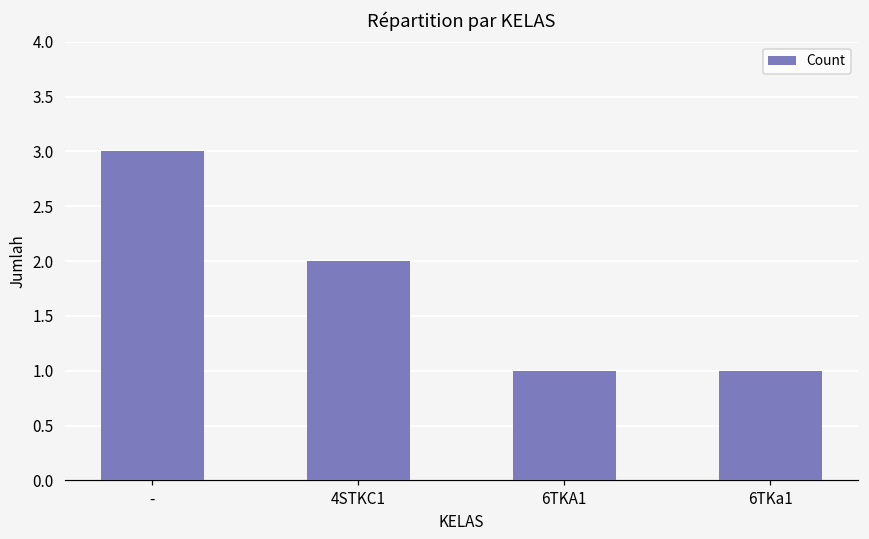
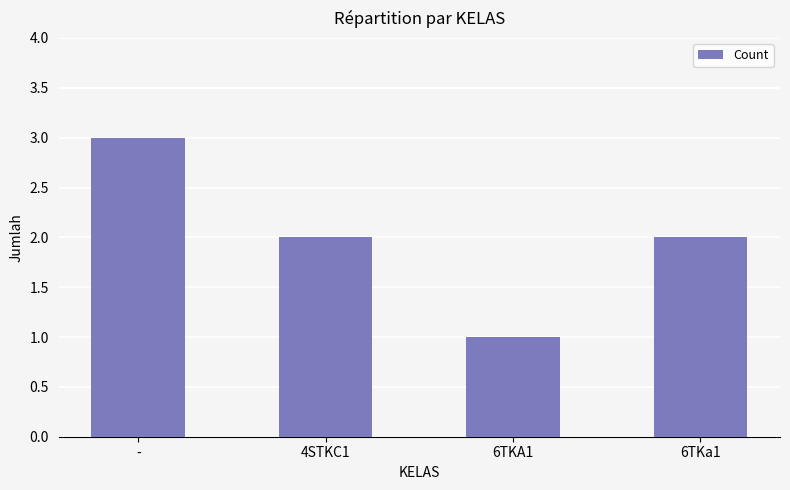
6TKa1: 1 -> 2
